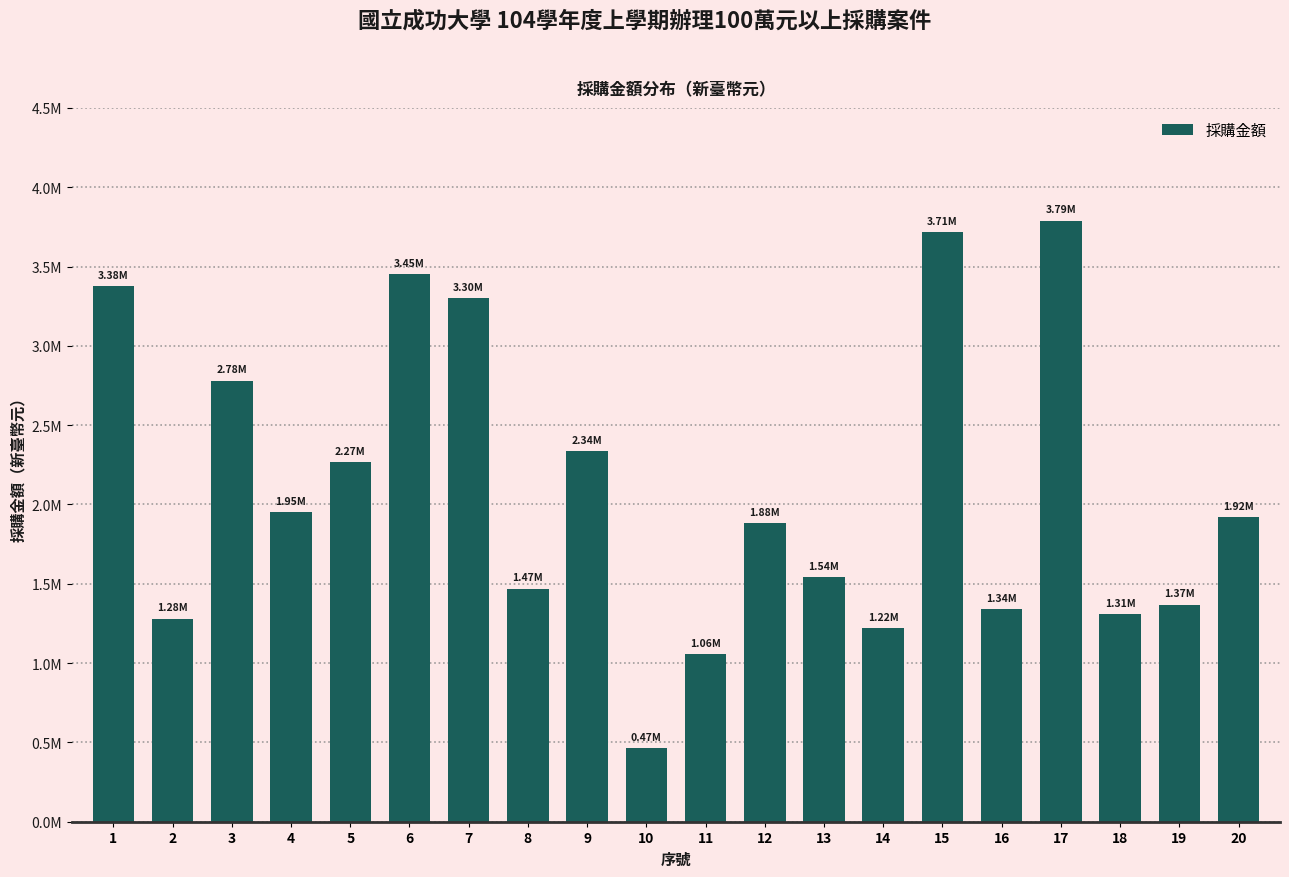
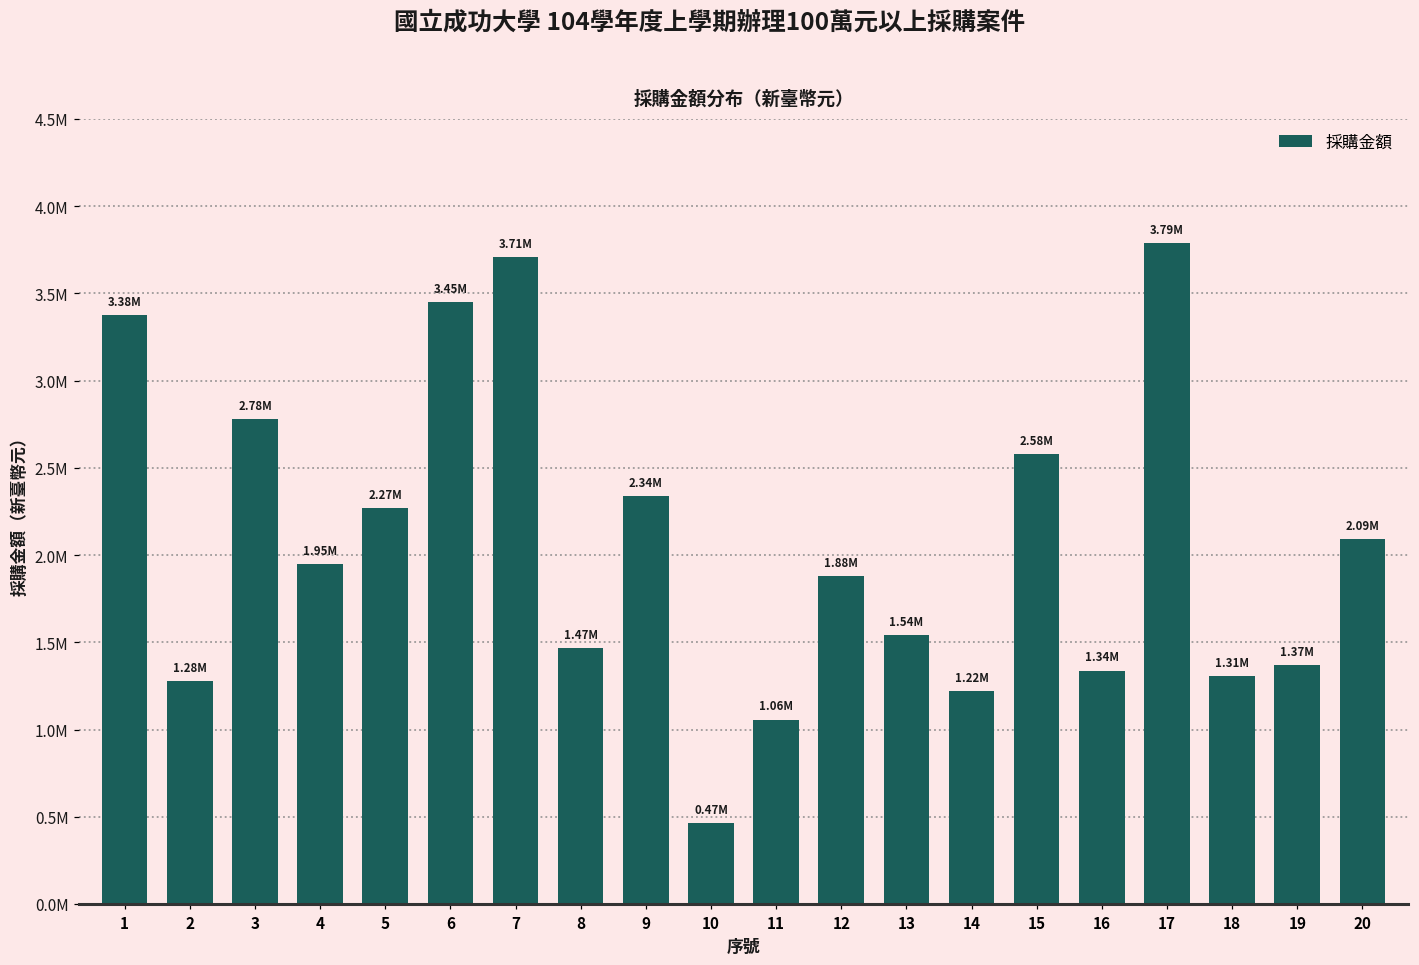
7: 3.30M -> 3.71M
15: 3.71M -> 2.58M
20: 1.92M -> 2.09M
